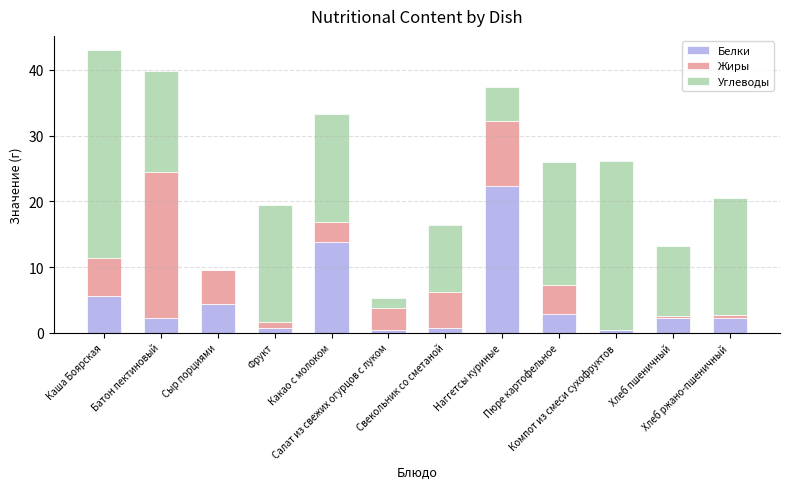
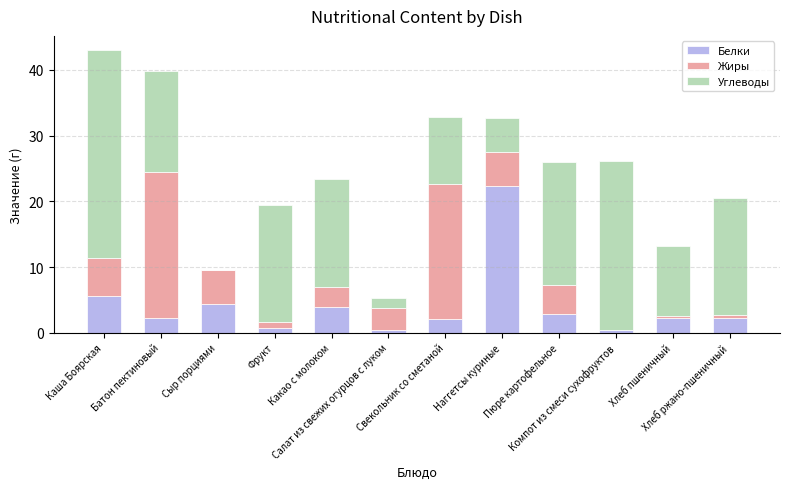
Белки, Какао с молоком: 14 -> 4
Белки, Свекольник со сметаной: 1 -> 2
Жиры, Свекольник со сметаной: 6 -> 21
Жиры, Наггетсы куриные: 10 -> 5
